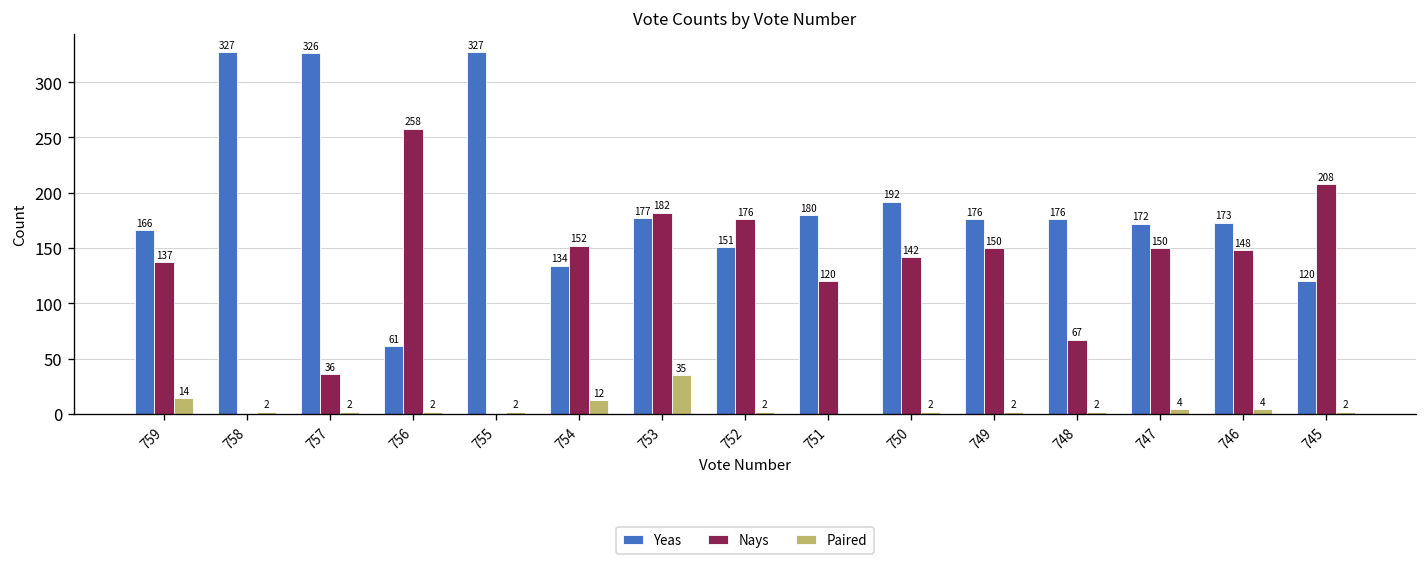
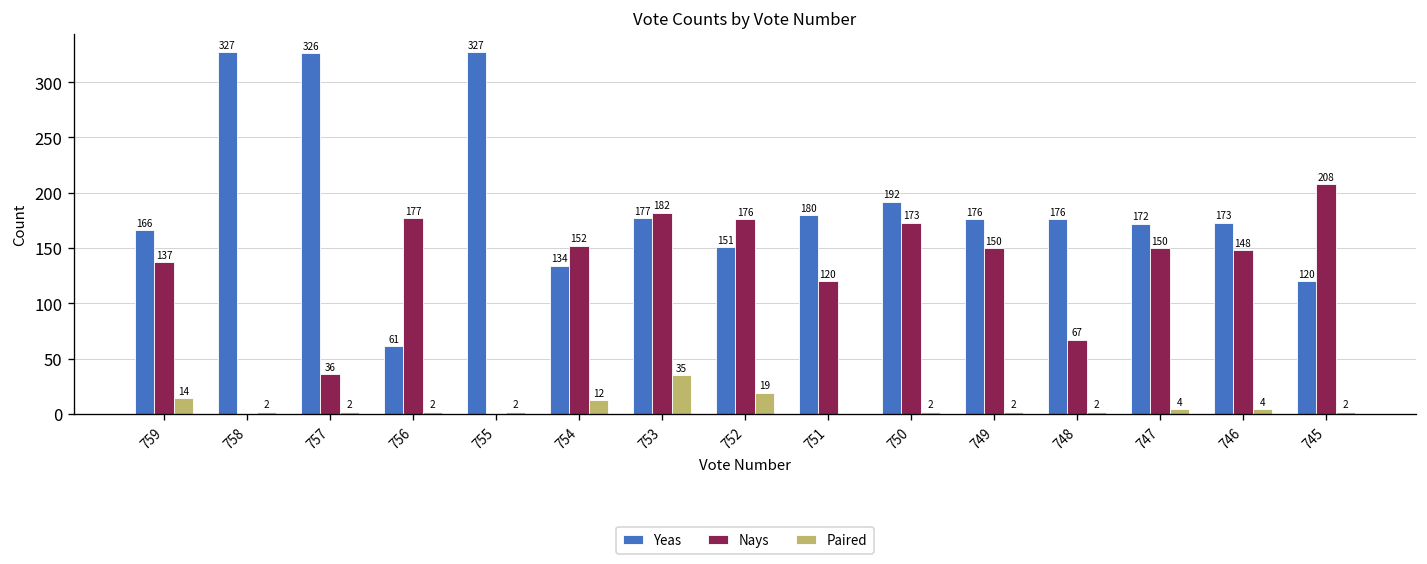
Nays, 756: 258 -> 177
Paired, 752: 2 -> 19
Nays, 750: 142 -> 173
